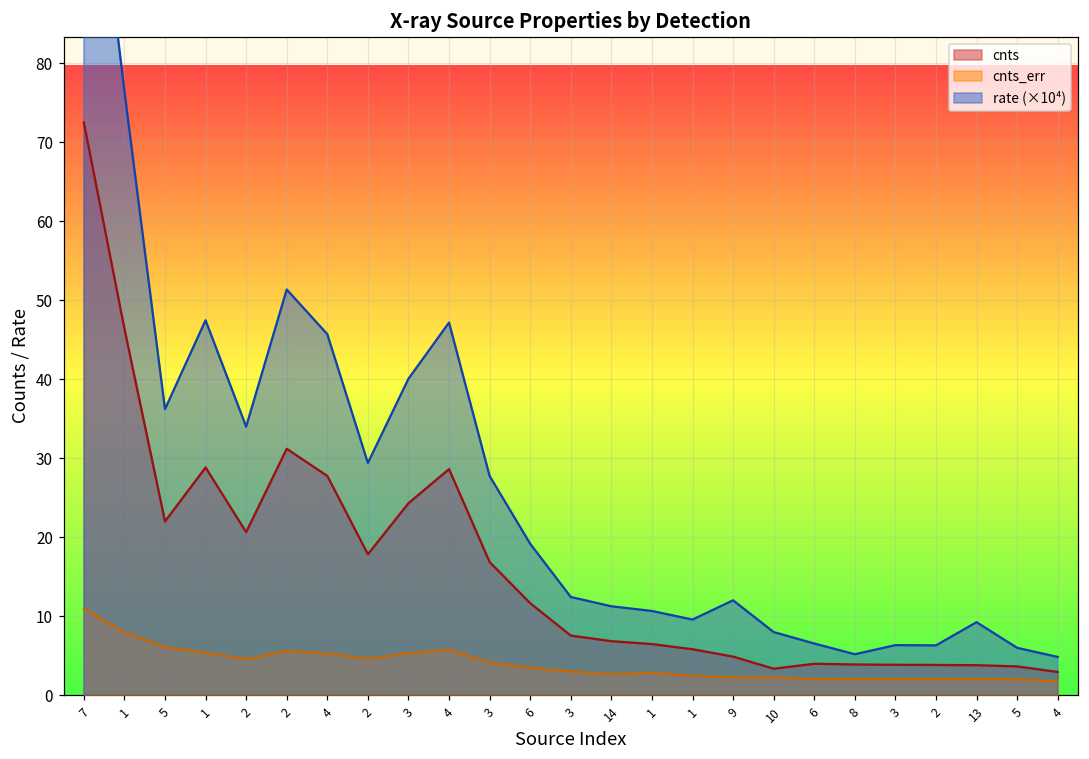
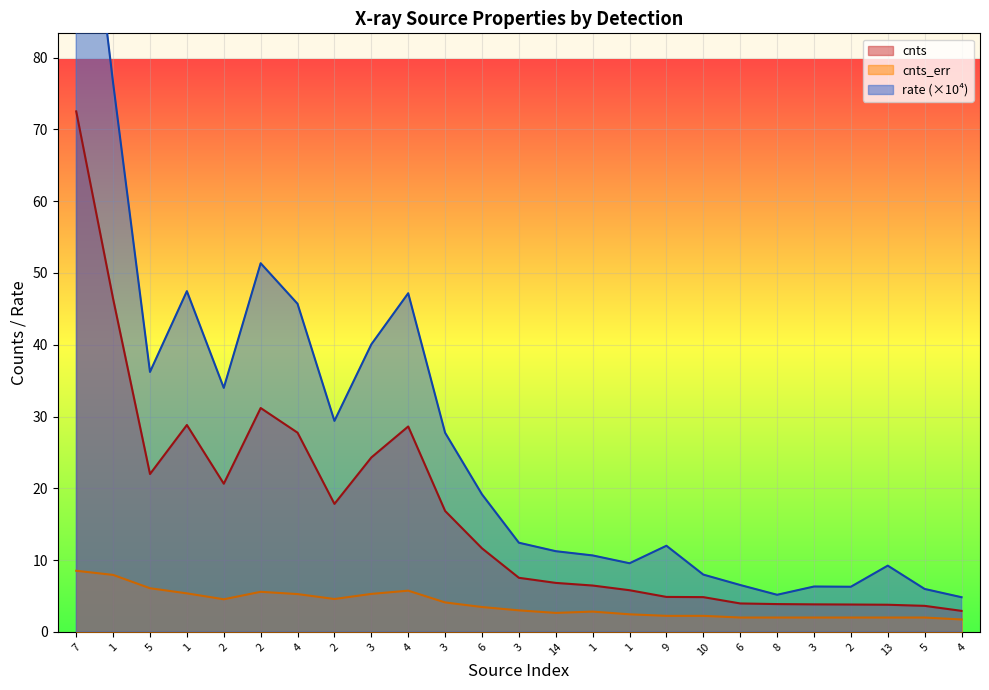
cnts_err, 7: 11 -> 9
cnts, 10: 3 -> 5
